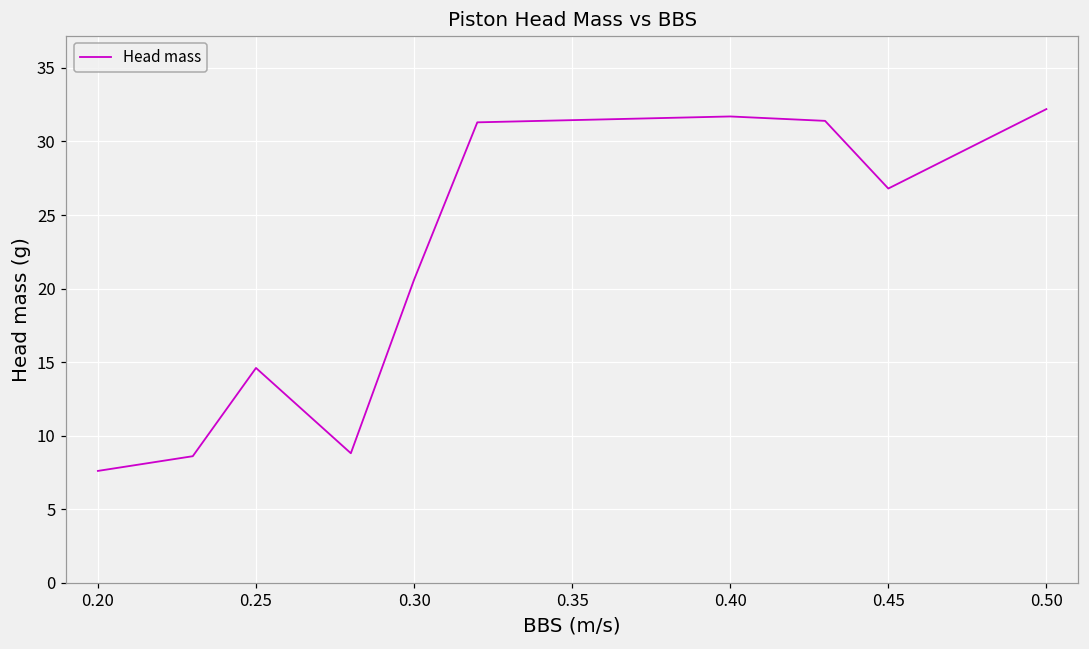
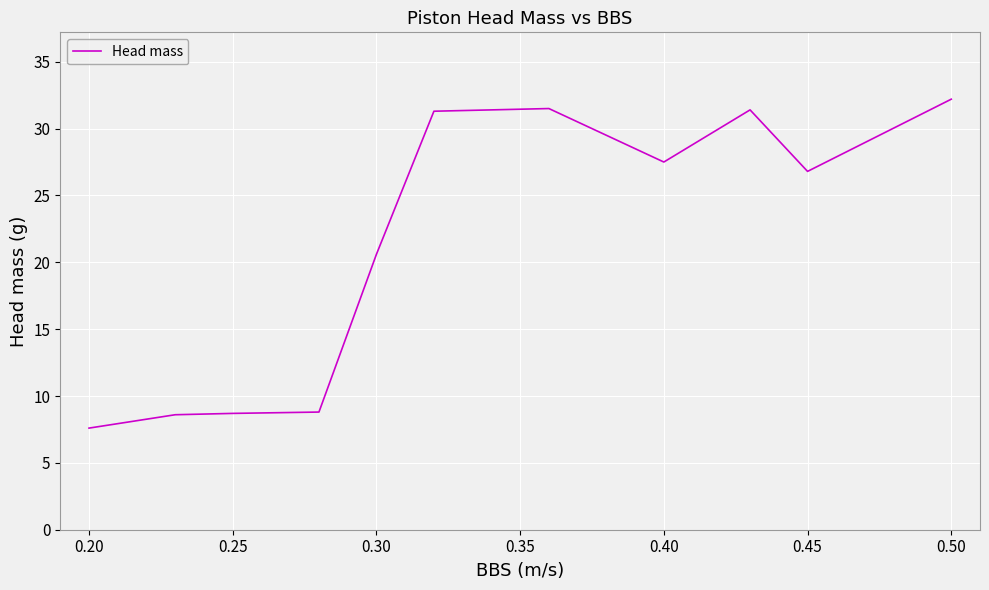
0.25: 14.6 -> 8.7
0.40: 31.7 -> 27.5
